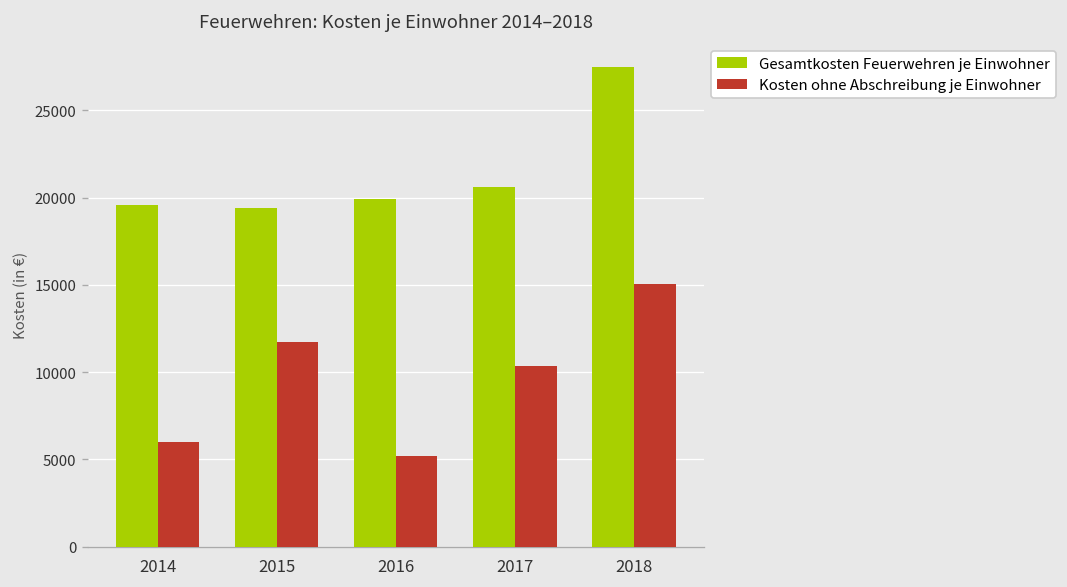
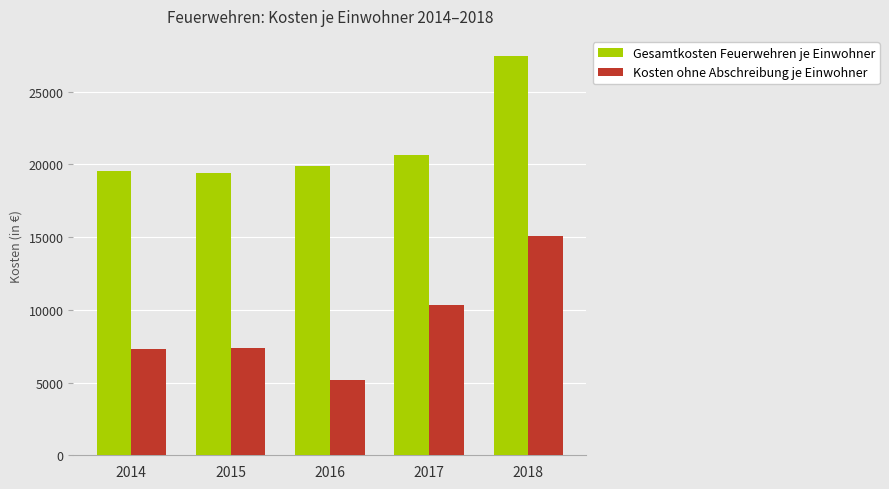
Kosten ohne Abschreibung je Einwohner, 2014: 6000 -> 7300
Kosten ohne Abschreibung je Einwohner, 2015: 11700 -> 7400
